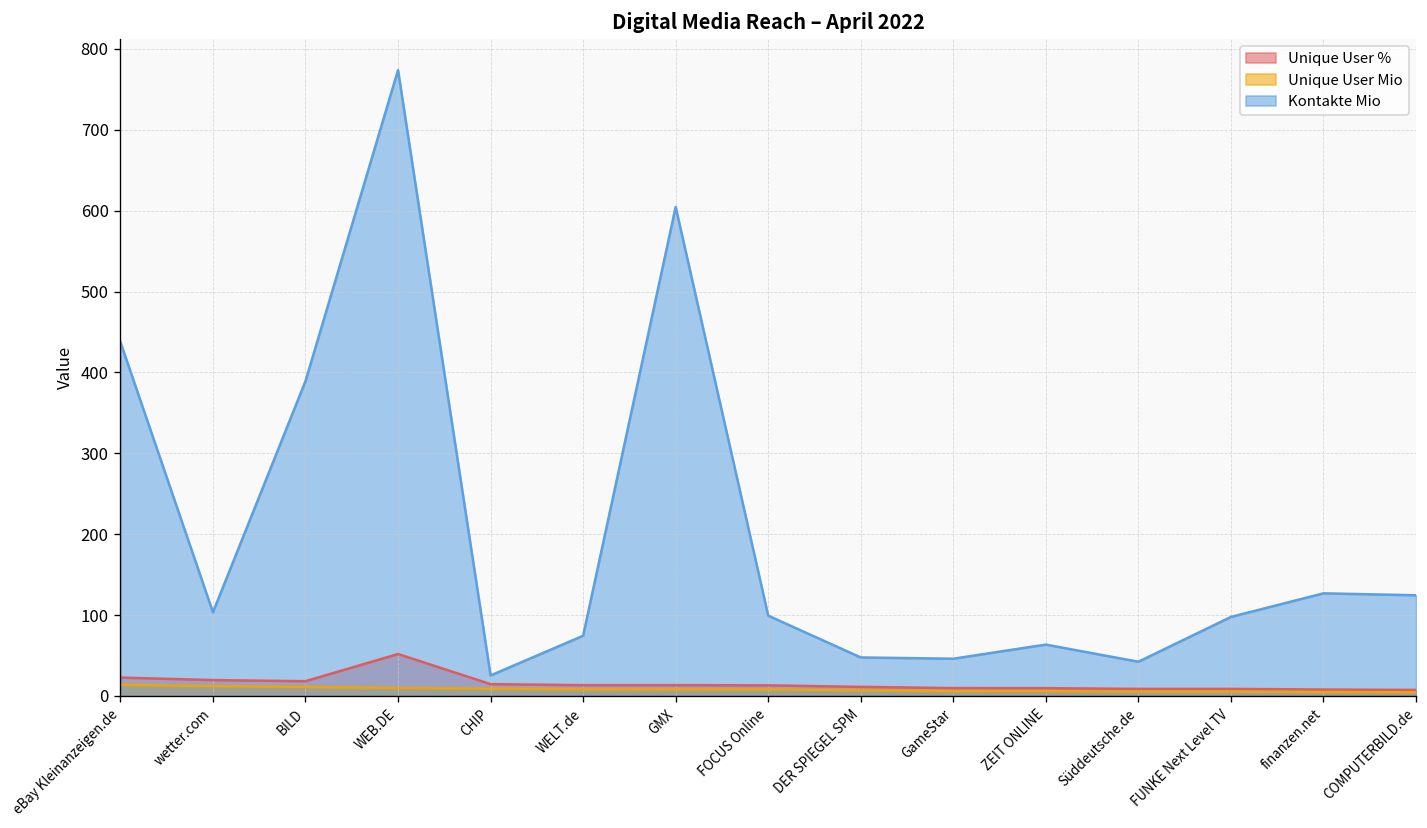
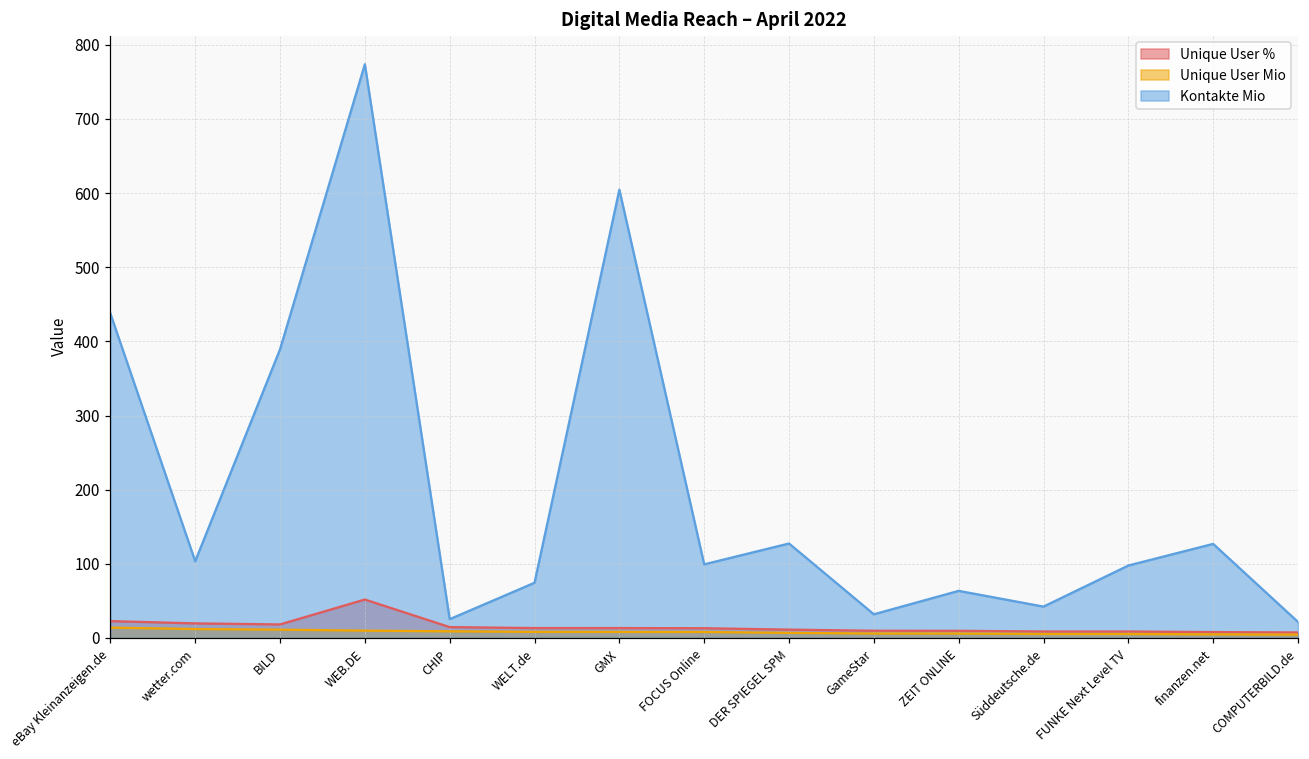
Kontakte Mio, DER SPIEGEL SPM: 50 -> 130
Kontakte Mio, GameStar: 50 -> 30
Kontakte Mio, COMPUTERBILD.de: 120 -> 20
